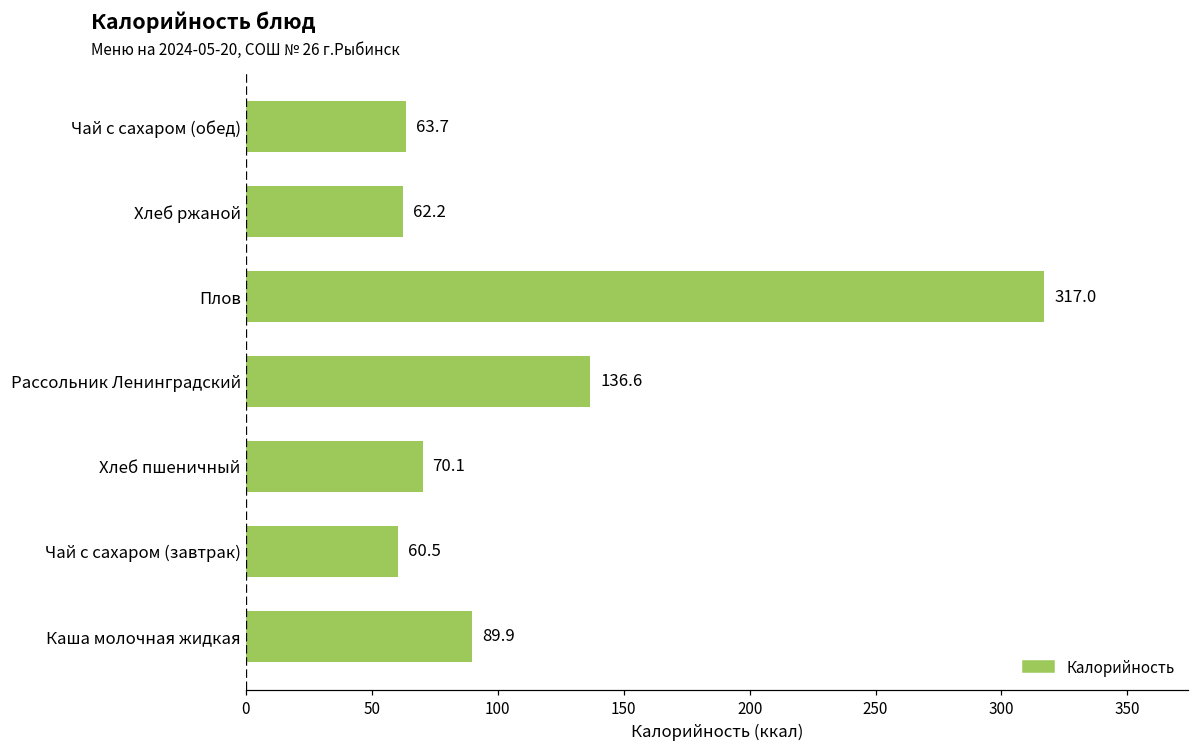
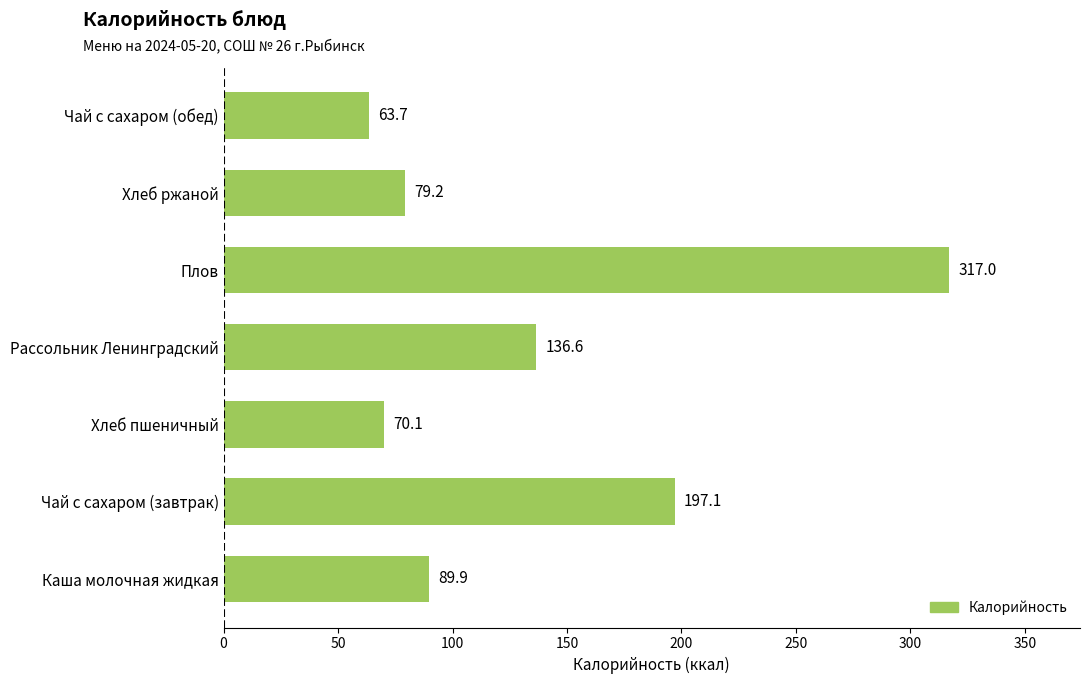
Хлеб ржаной: 62.2 -> 79.2
Чай с сахаром (завтрак): 60.5 -> 197.1
